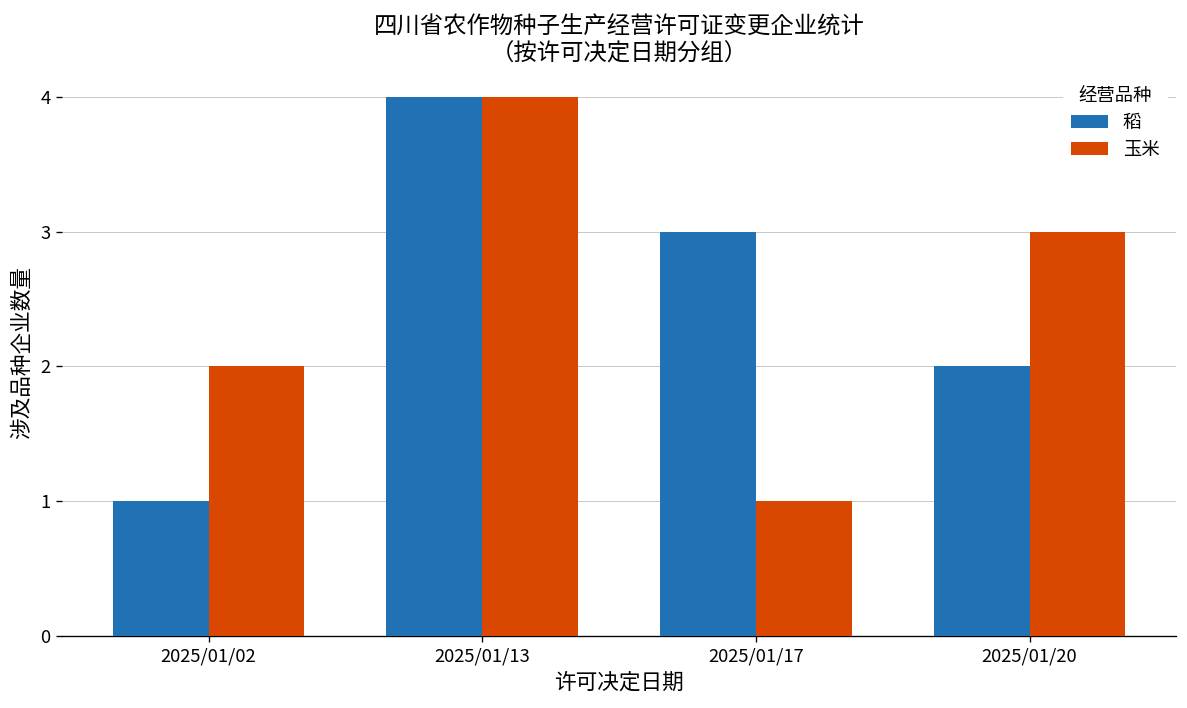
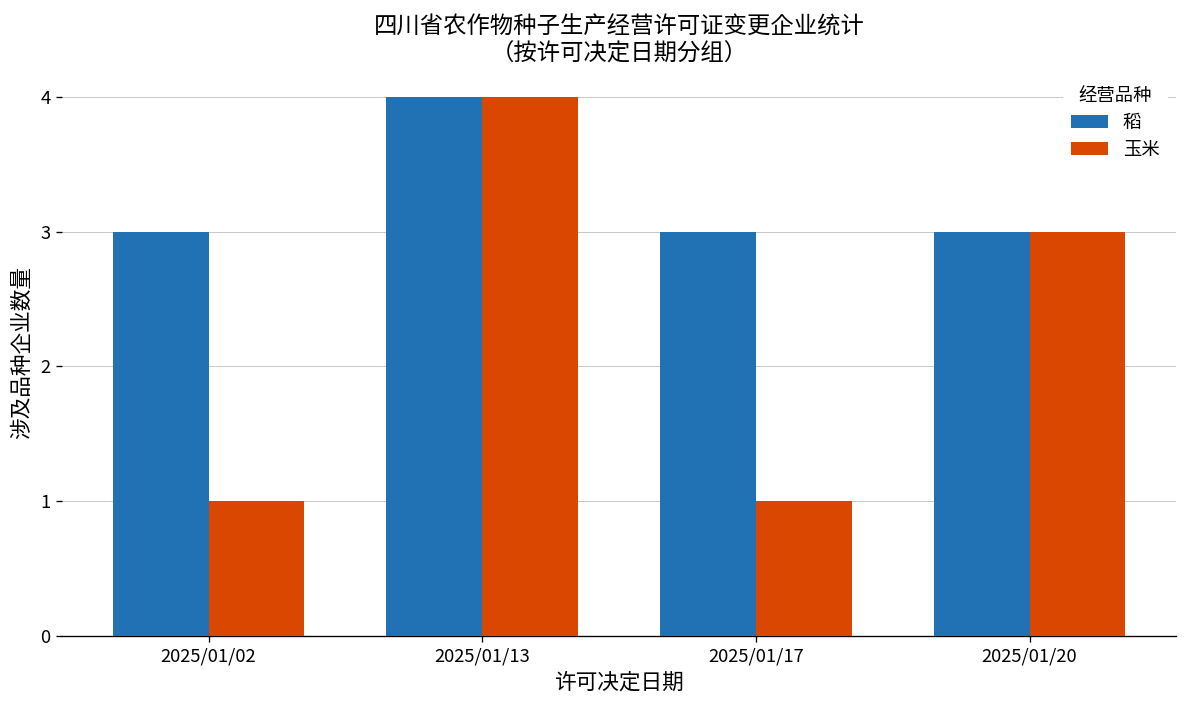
稻, 2025/01/02: 1 -> 3
玉米, 2025/01/02: 2 -> 1
稻, 2025/01/20: 2 -> 3
